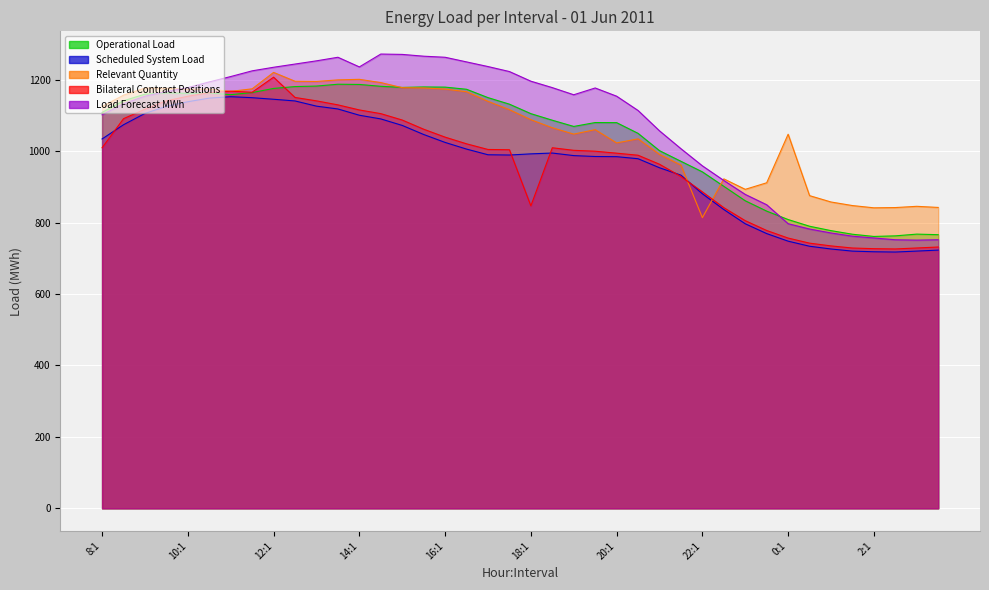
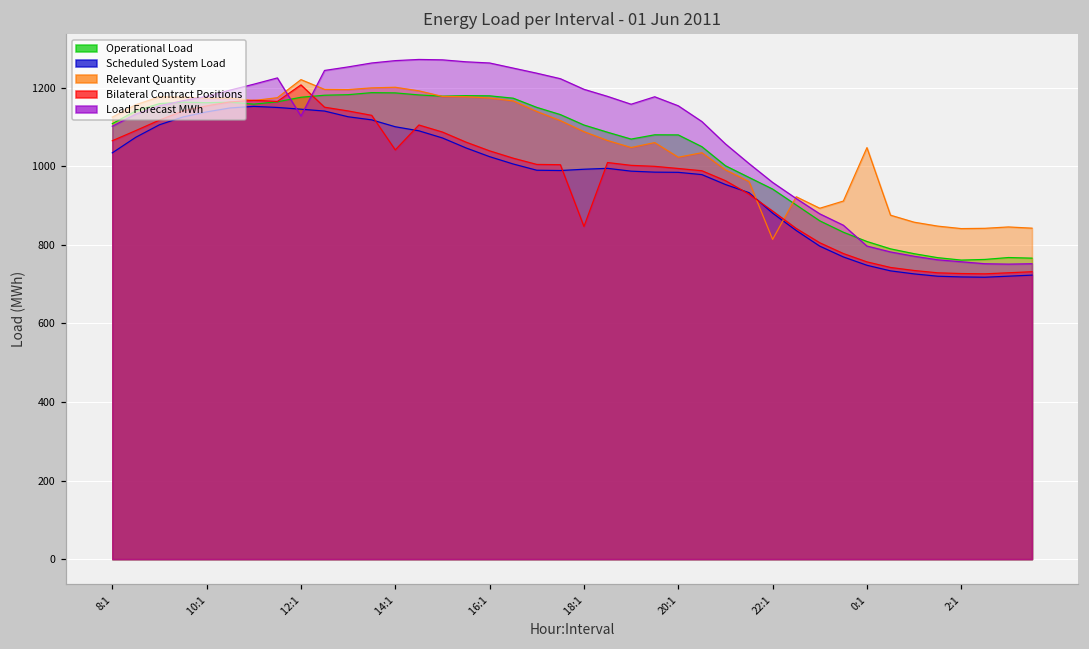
Bilateral Contract Positions, 8:1: 1010 -> 1070
Load Forecast MWh, 12:1: 1240 -> 1130
Bilateral Contract Positions, 14:1: 1120 -> 1040
Load Forecast MWh, 14:1: 1240 -> 1270
